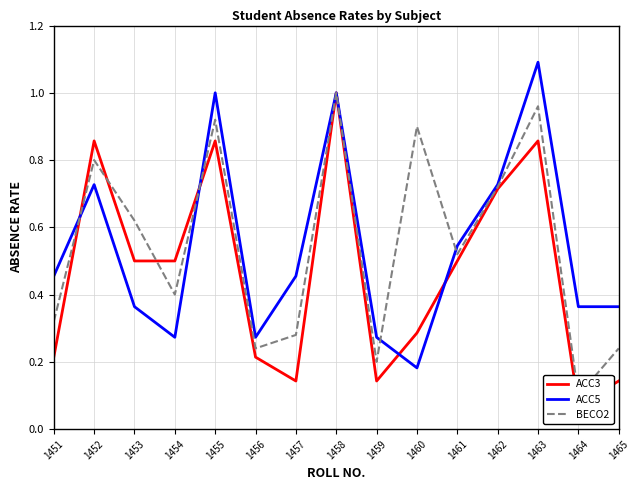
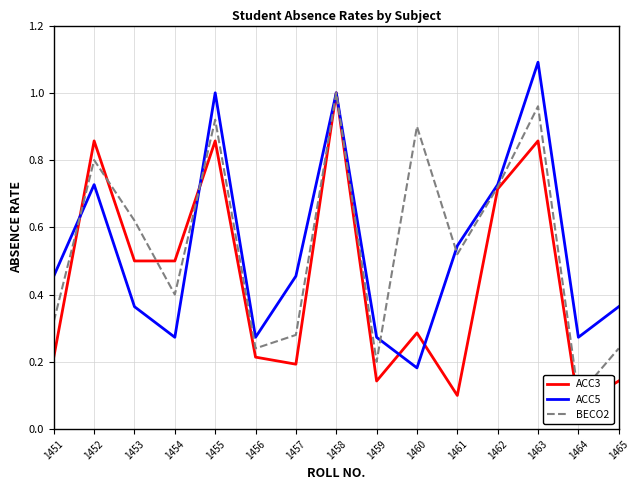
ACC3, 1457: 0.14 -> 0.19
ACC3, 1461: 0.5 -> 0.1
ACC5, 1464: 0.36 -> 0.27
